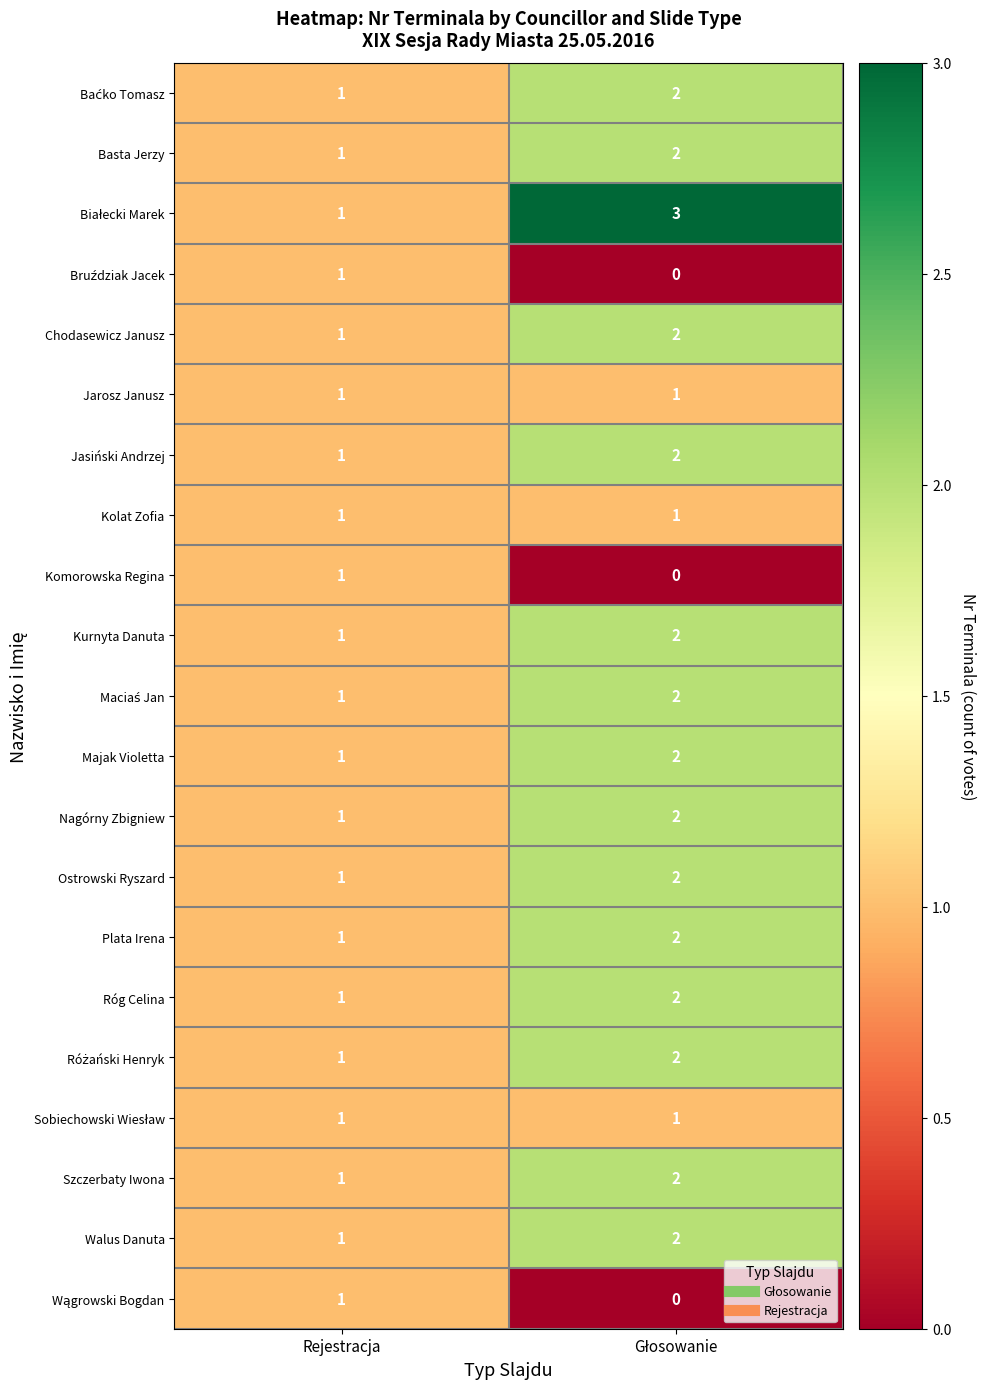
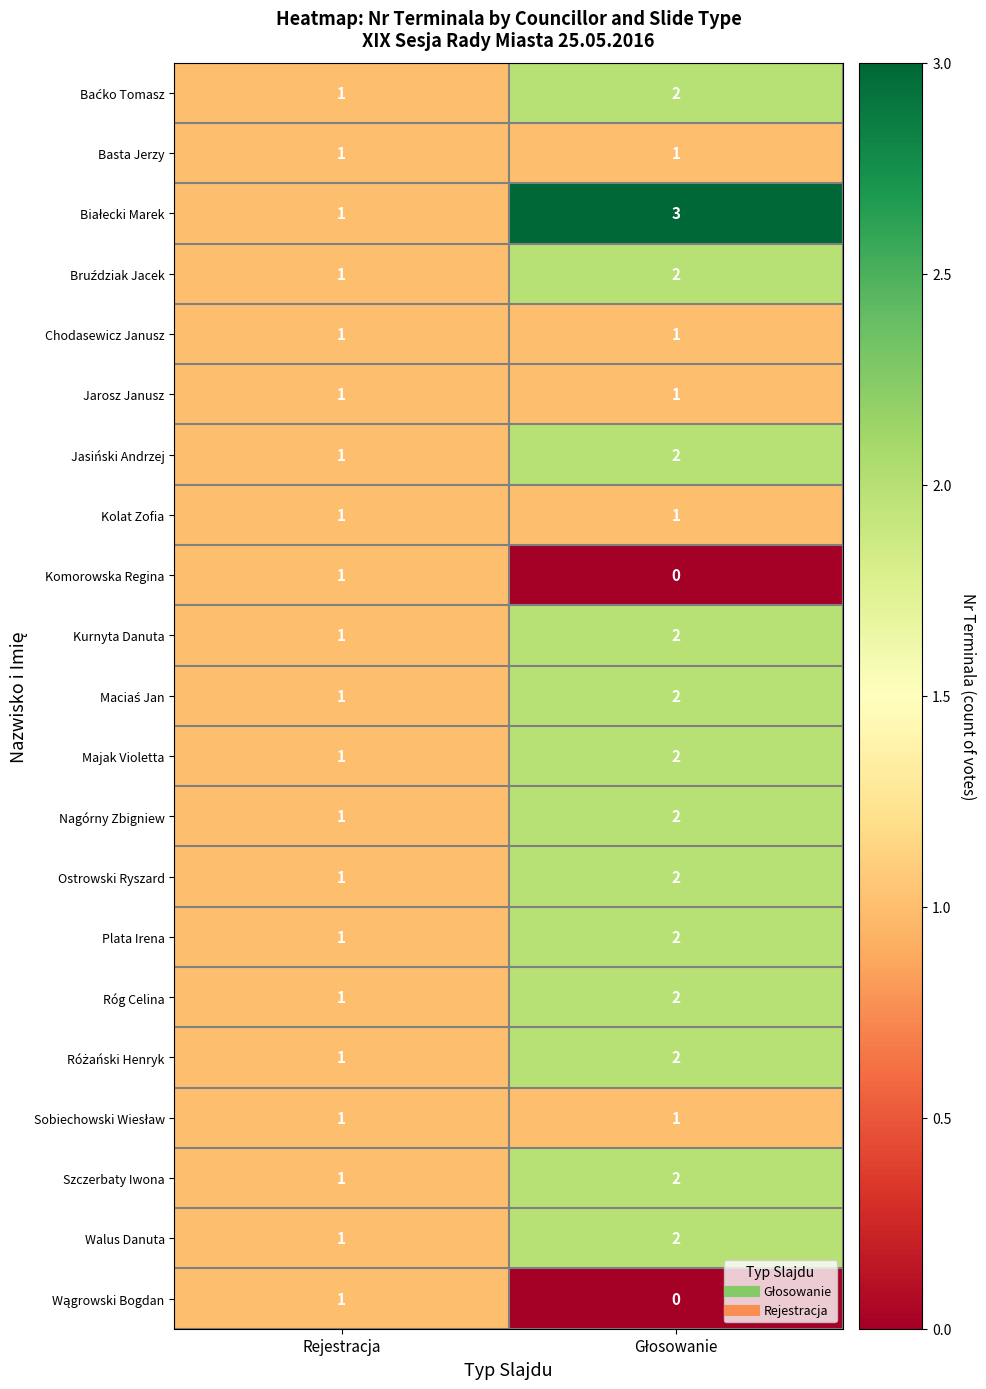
Basta Jerzy, Głosowanie: 2 -> 1
Bruździak Jacek, Głosowanie: 0 -> 2
Chodasewicz Janusz, Głosowanie: 2 -> 1
